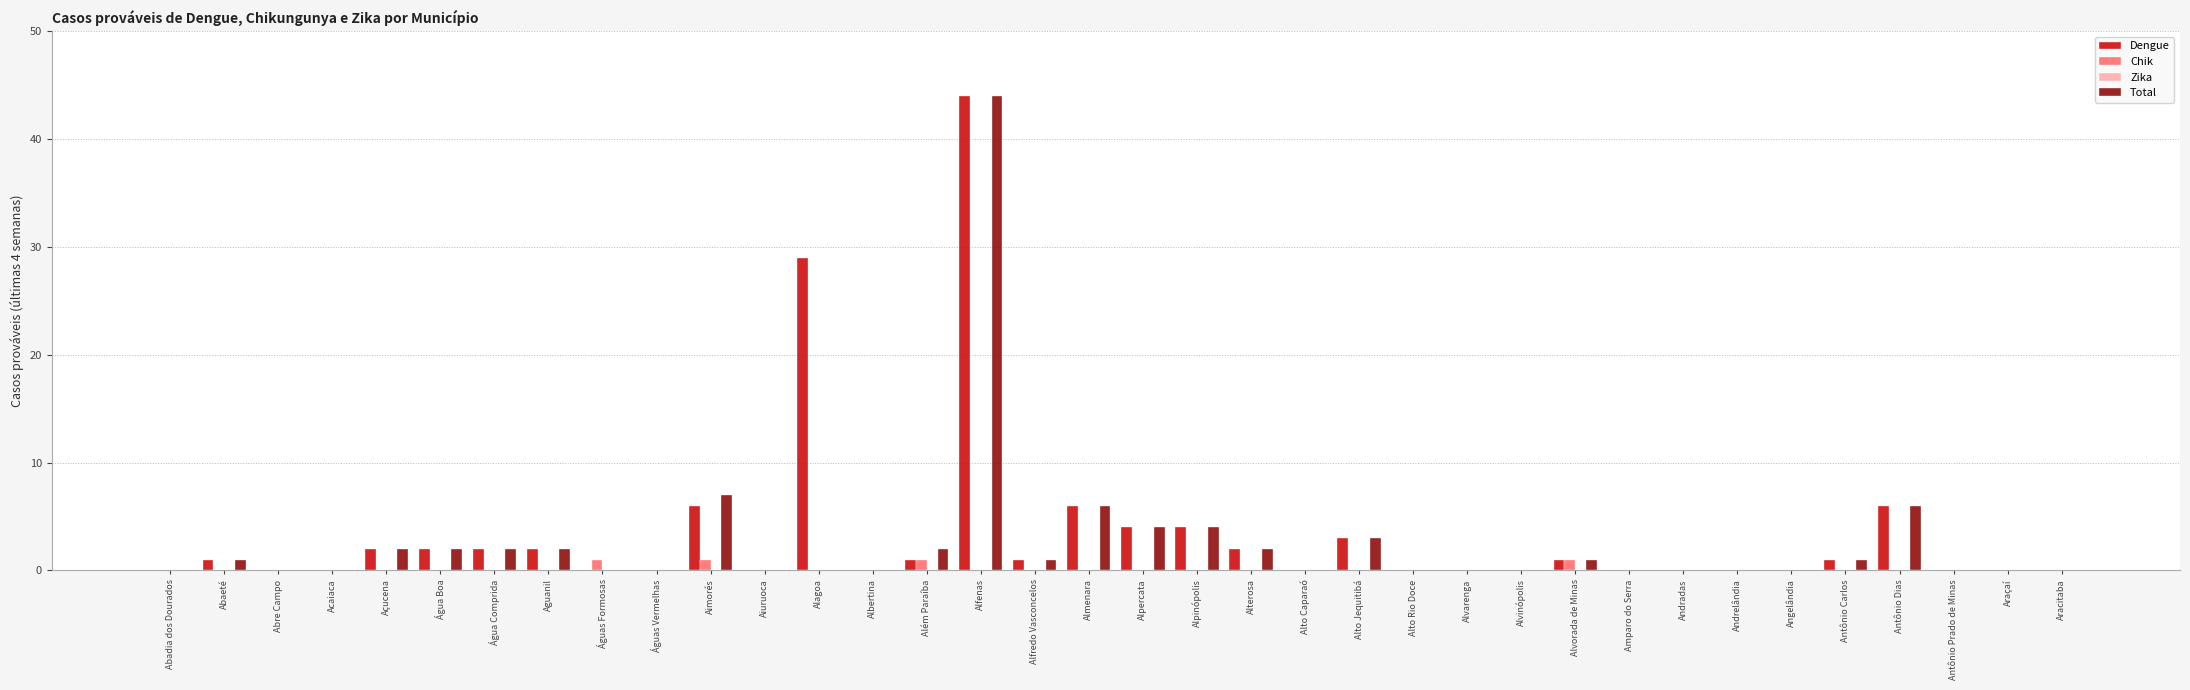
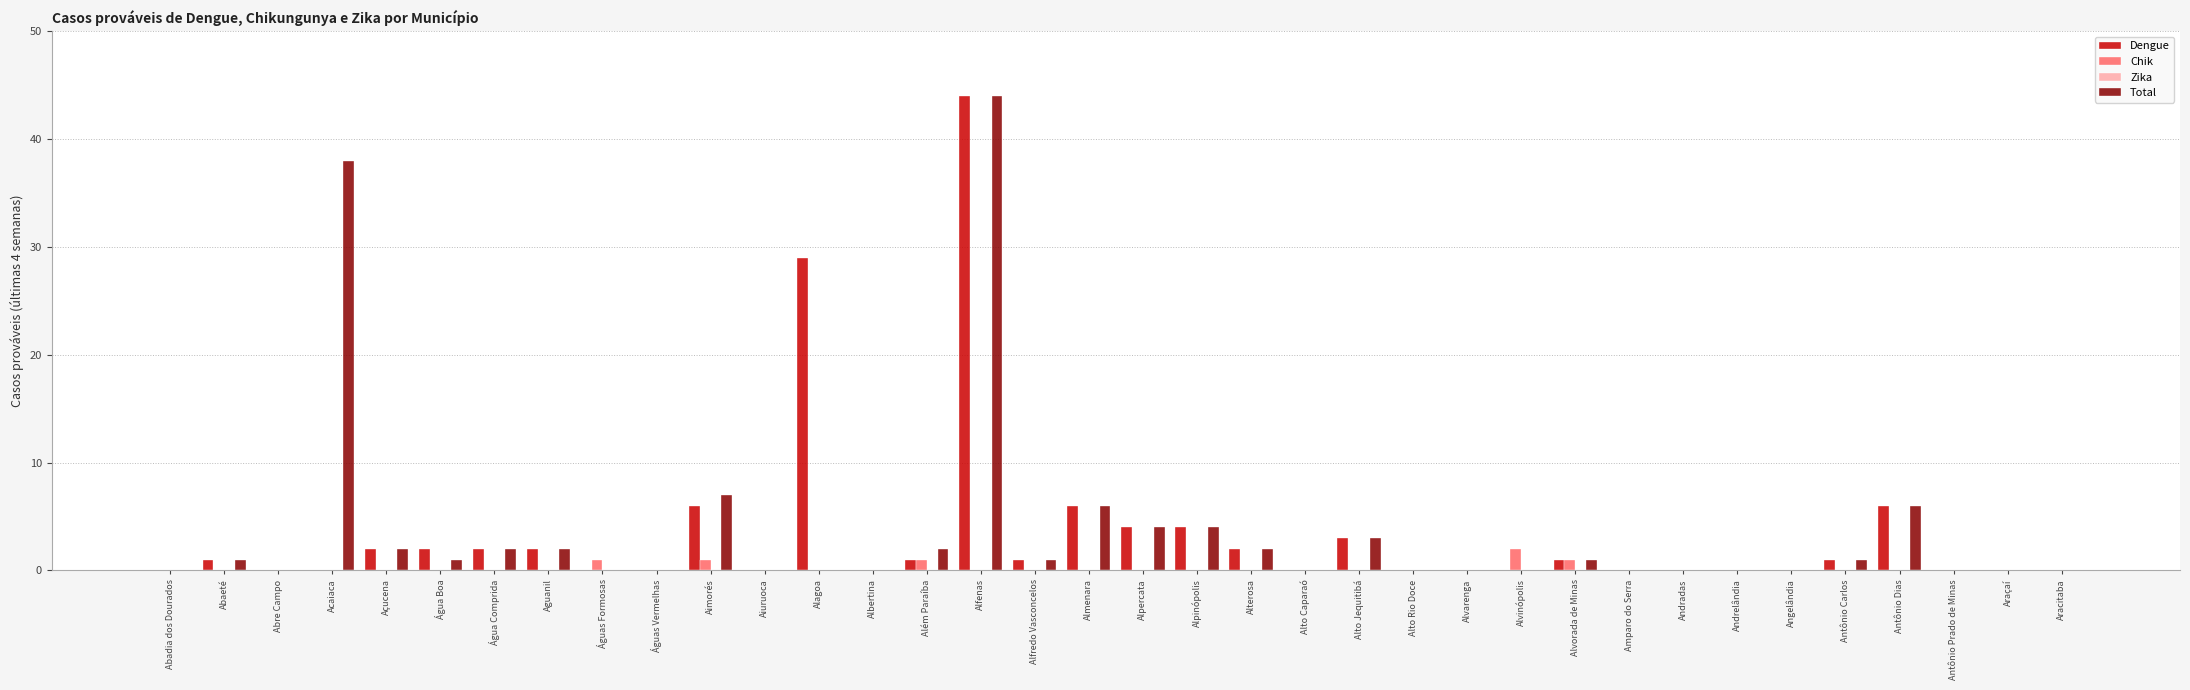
Total, Acaiaca: 0 -> 38
Total, Água Boa: 2 -> 1
Chik, Alvinópolis: 0 -> 2
